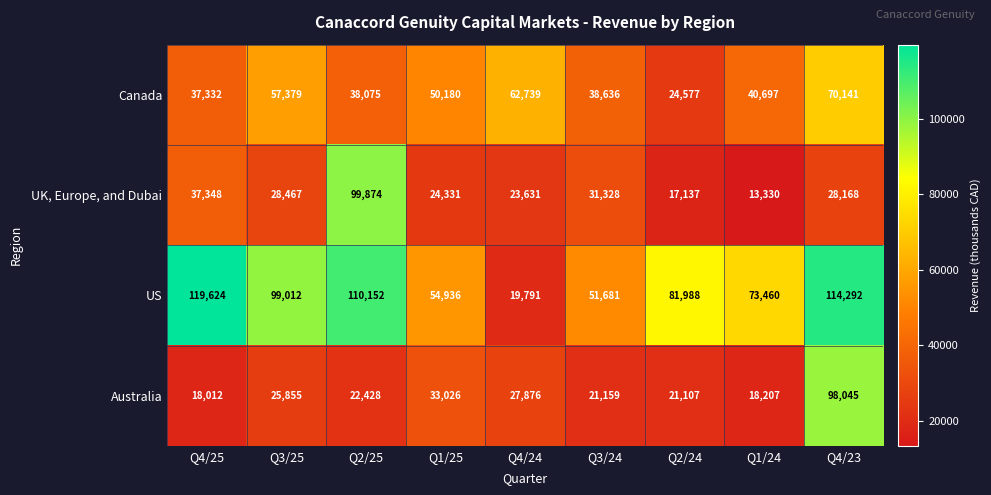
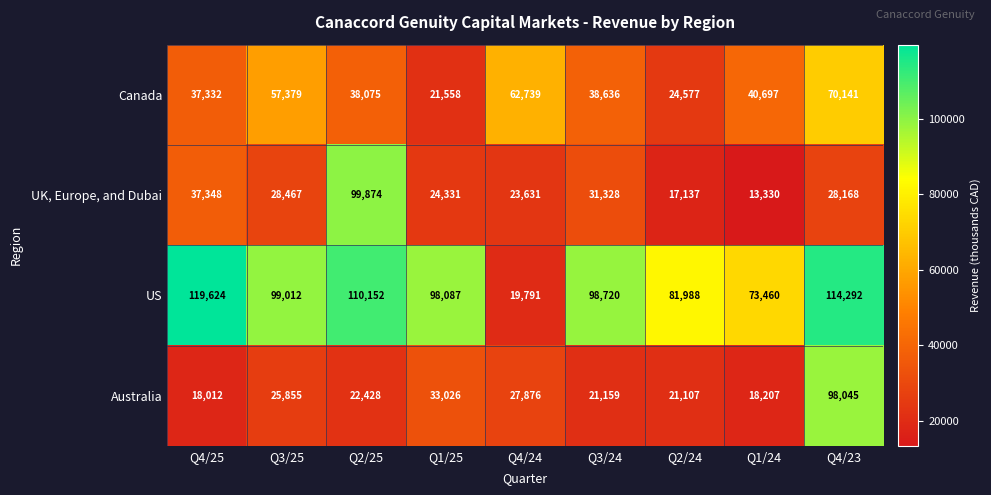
Canada, Q1/25: 50,180 -> 21,558
US, Q1/25: 54,936 -> 98,087
US, Q3/24: 51,681 -> 98,720
